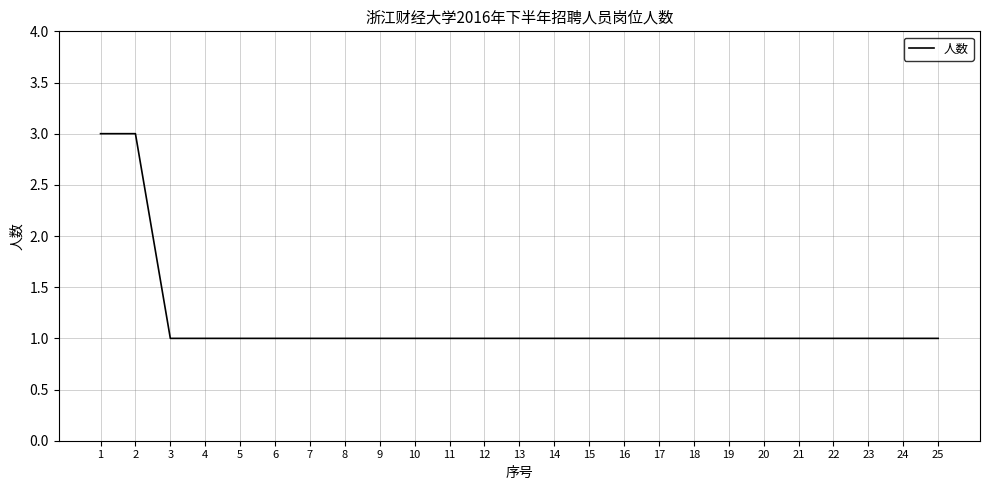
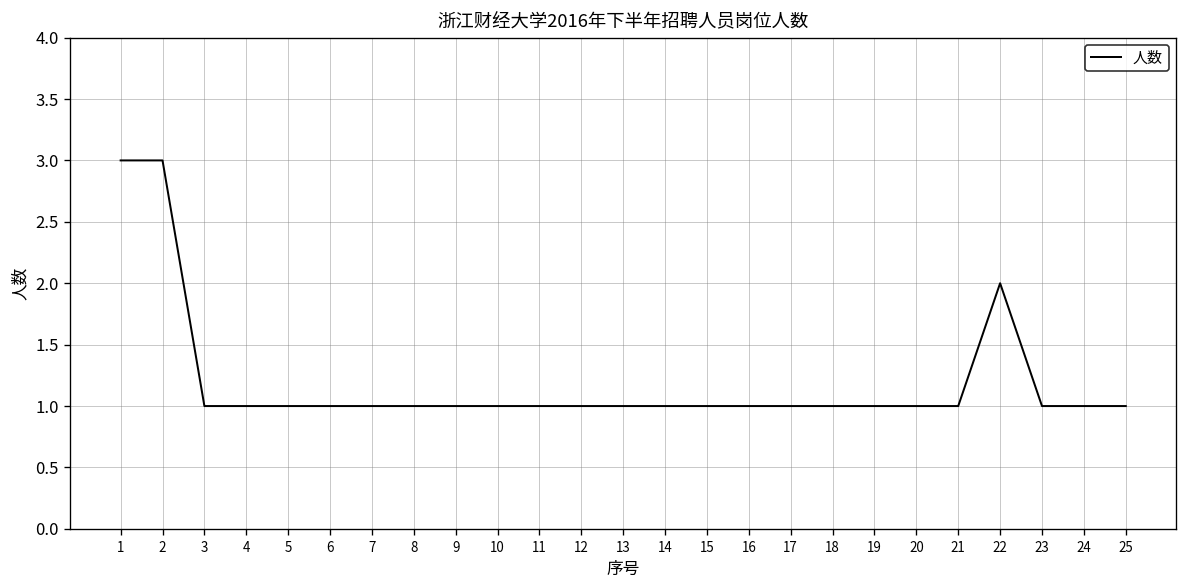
22: 1 -> 2
